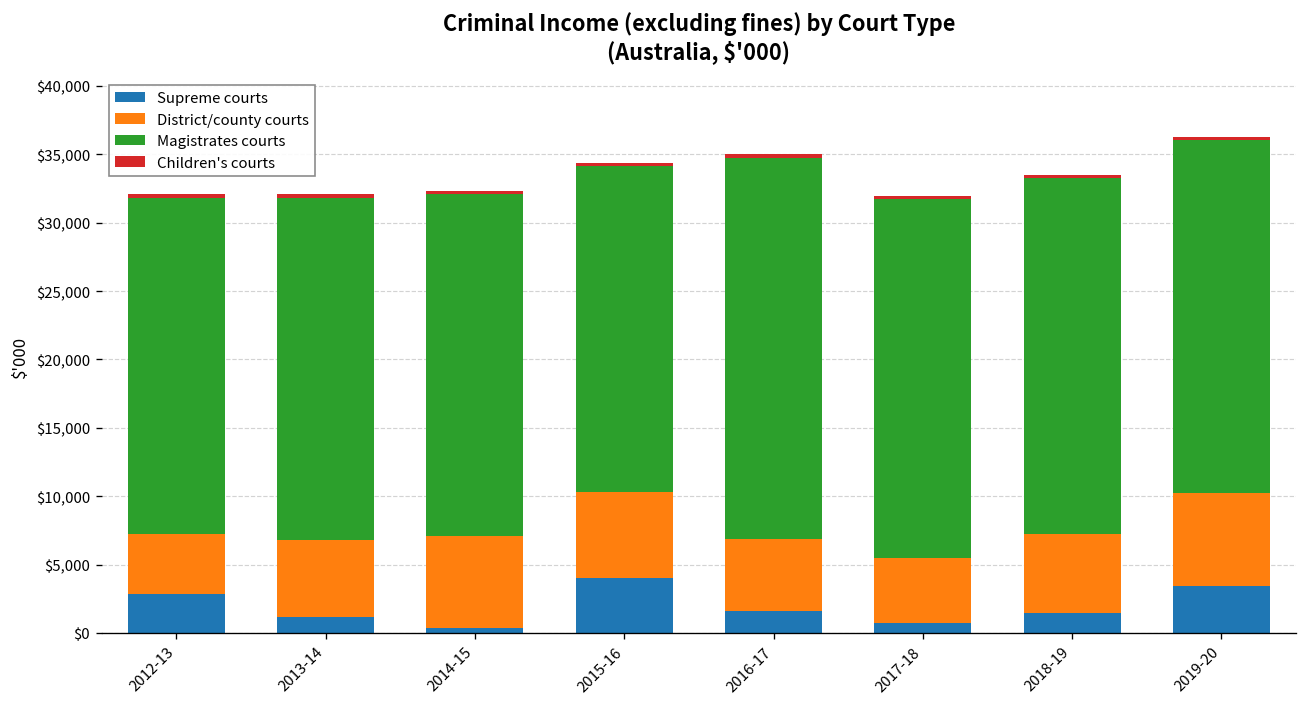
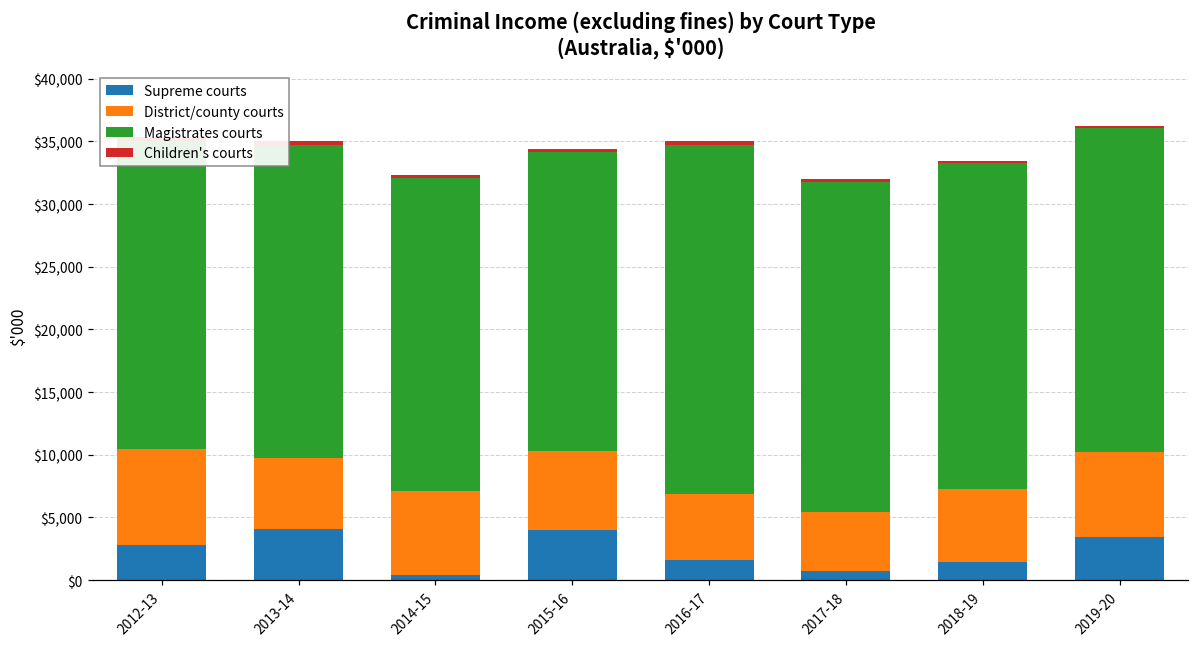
District/county courts, 2012-13: $4,400 -> $7,700
Supreme courts, 2013-14: $1,100 -> $4,100
